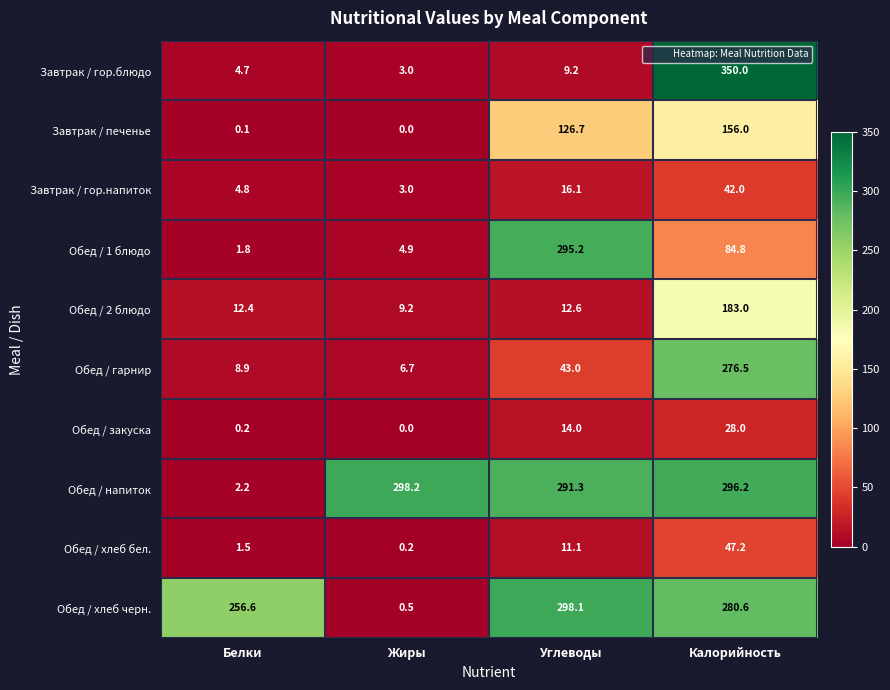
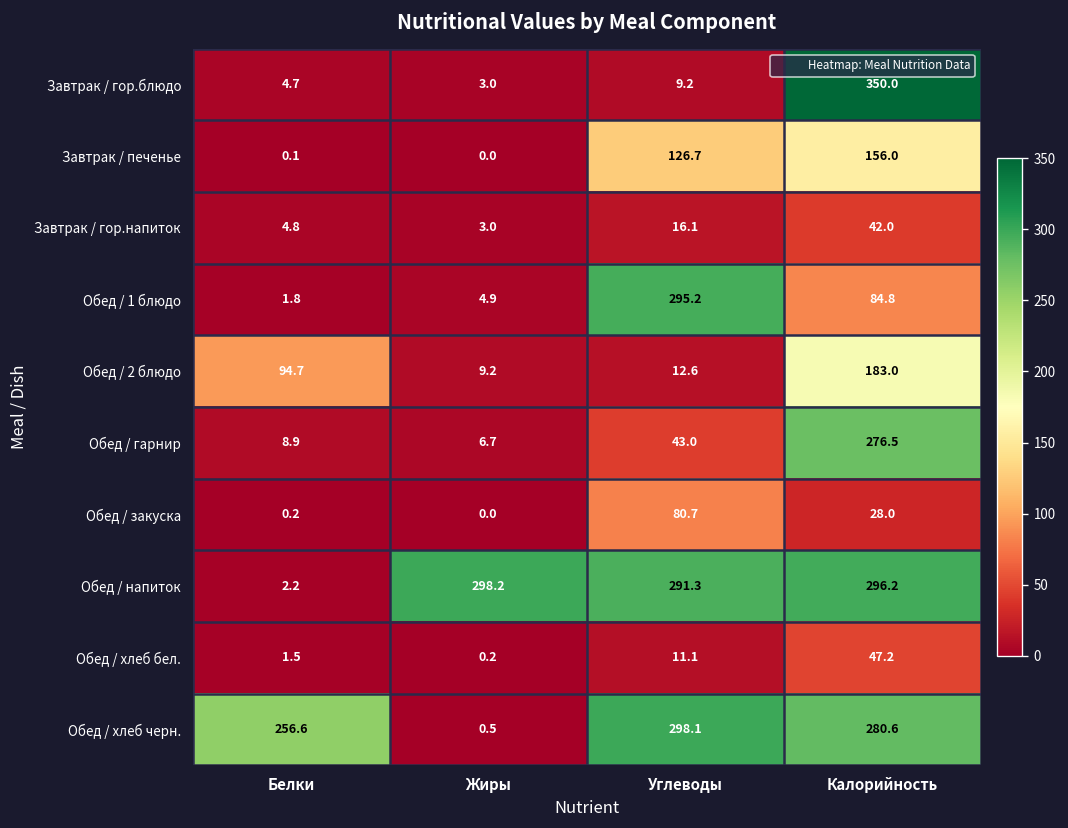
Обед / 2 блюдо, Белки: 12.4 -> 94.7
Обед / закуска, Углеводы: 14.0 -> 80.7
